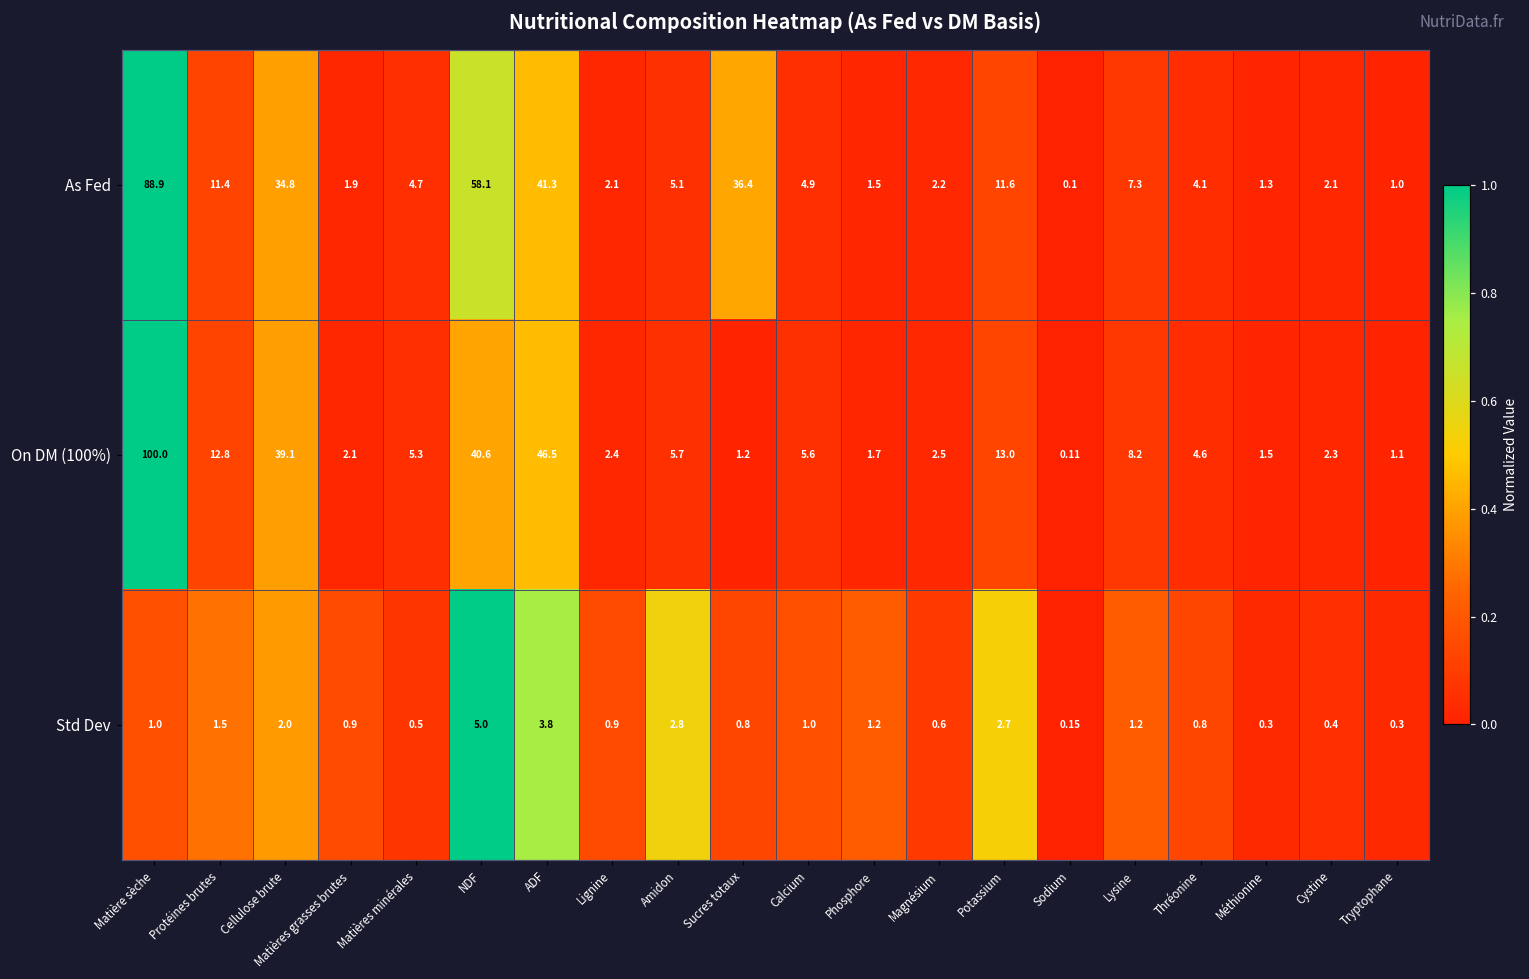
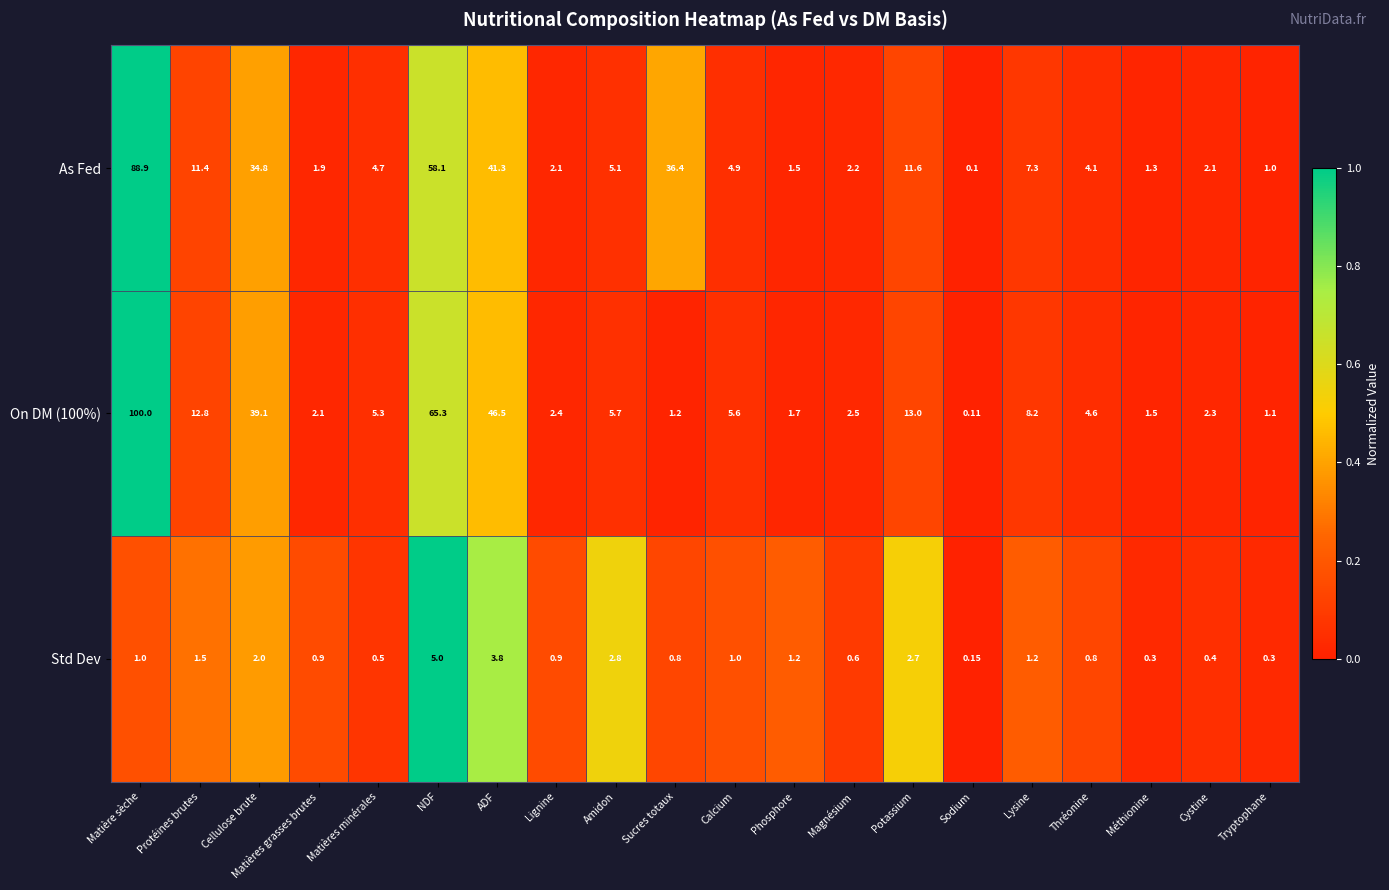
On DM (100%), NDF: 40.6 -> 65.3
